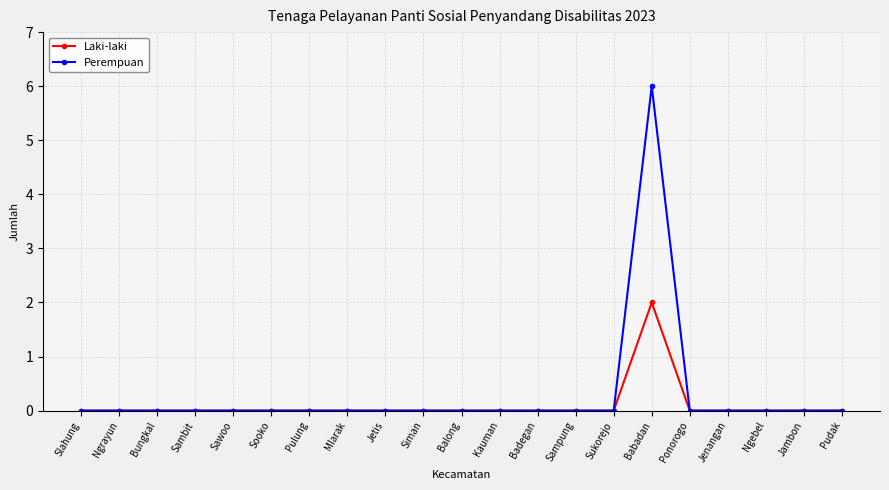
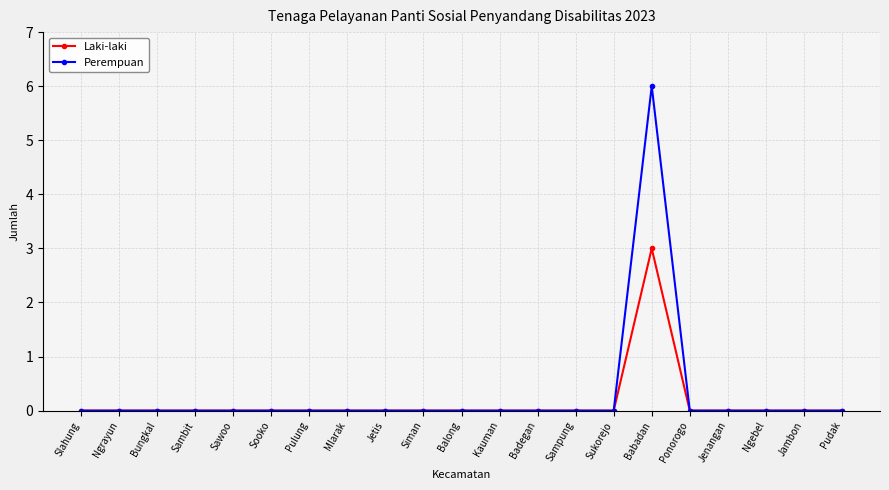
Laki-laki, Babadan: 2 -> 3
